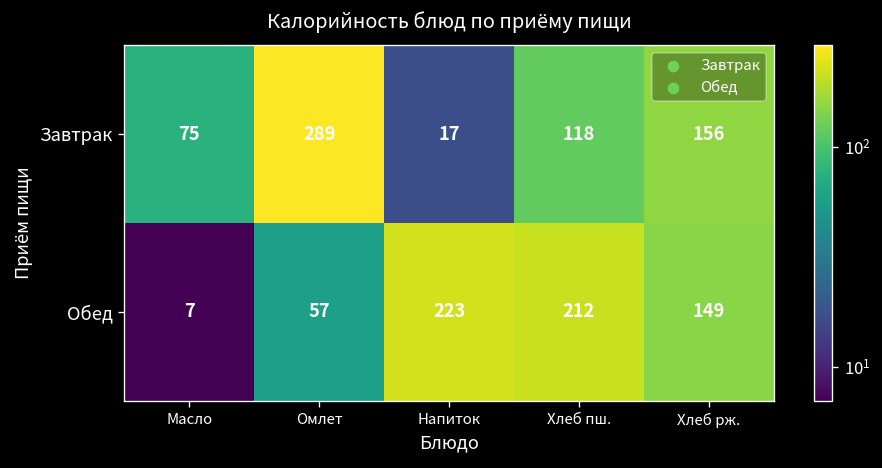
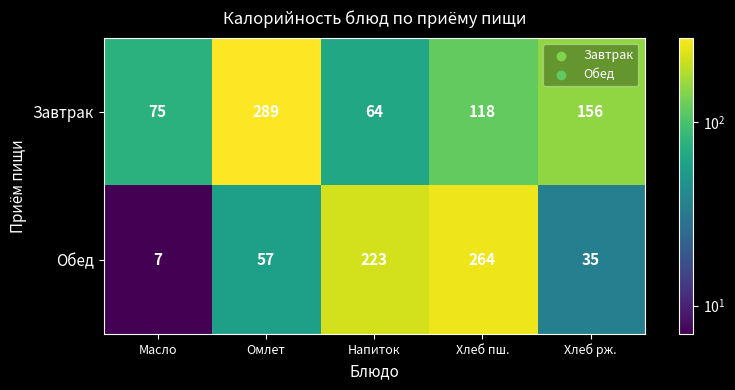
Завтрак, Напиток: 17 -> 64
Обед, Хлеб пш.: 212 -> 264
Обед, Хлеб рж.: 149 -> 35
